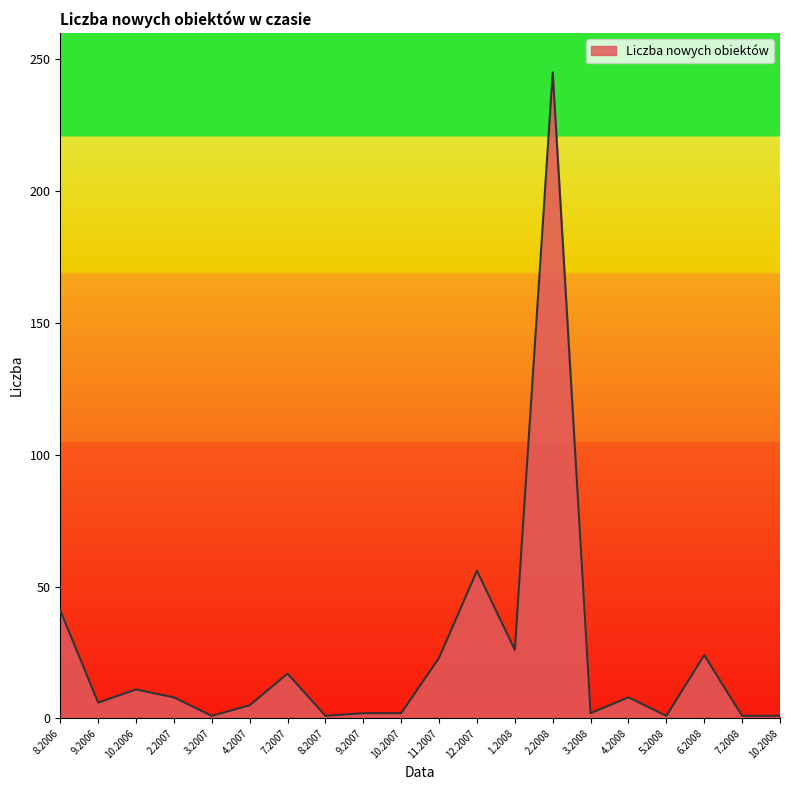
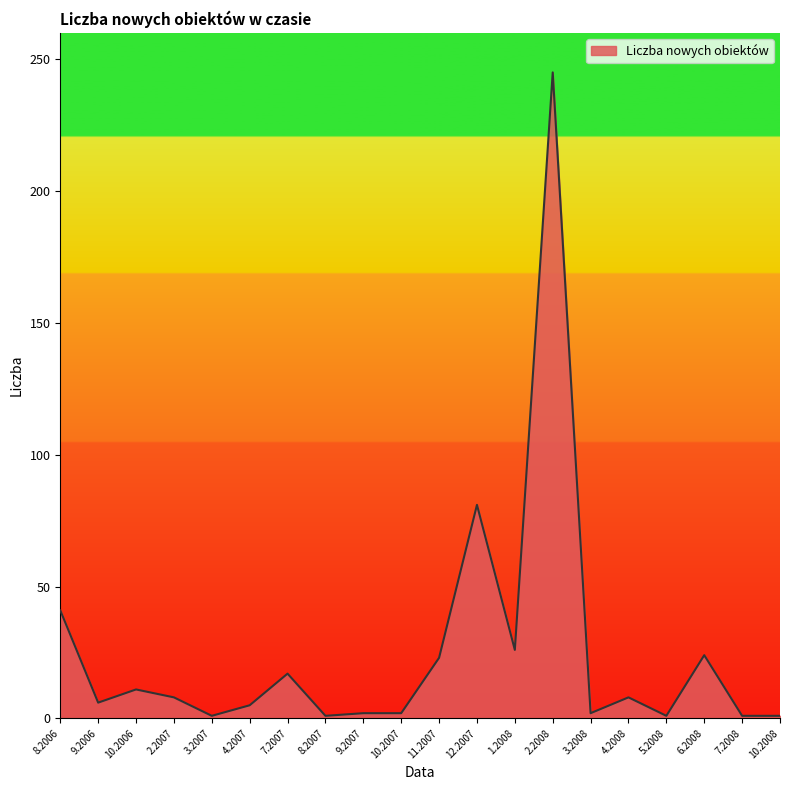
12.2007: 56 -> 81
